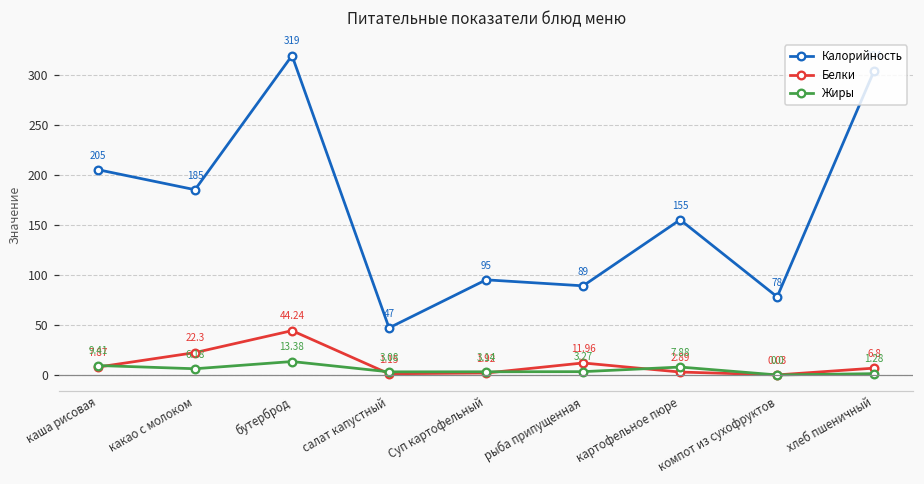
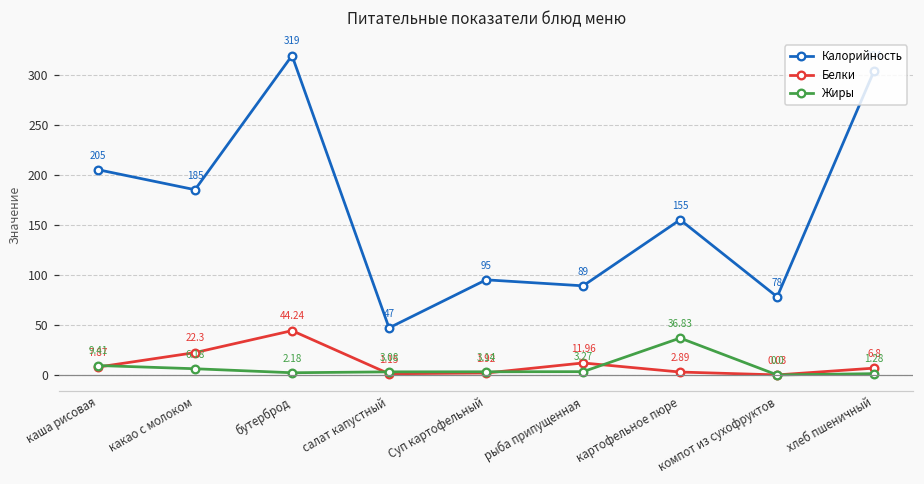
Жиры, бутерброд: 13.38 -> 2.18
Жиры, картофельное пюре: 7.88 -> 36.83
